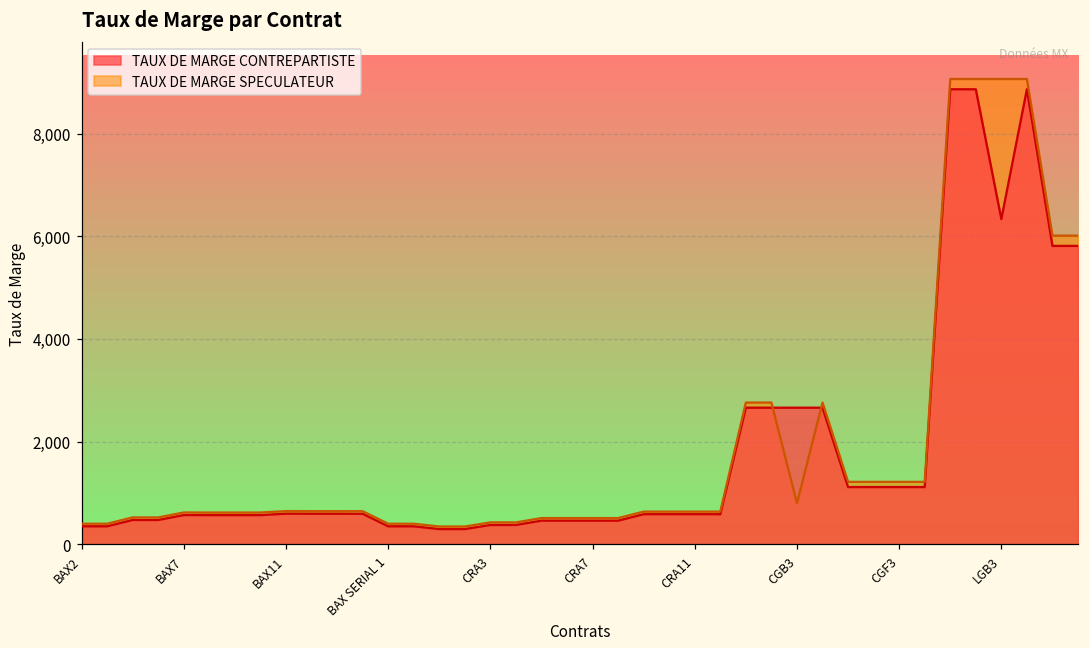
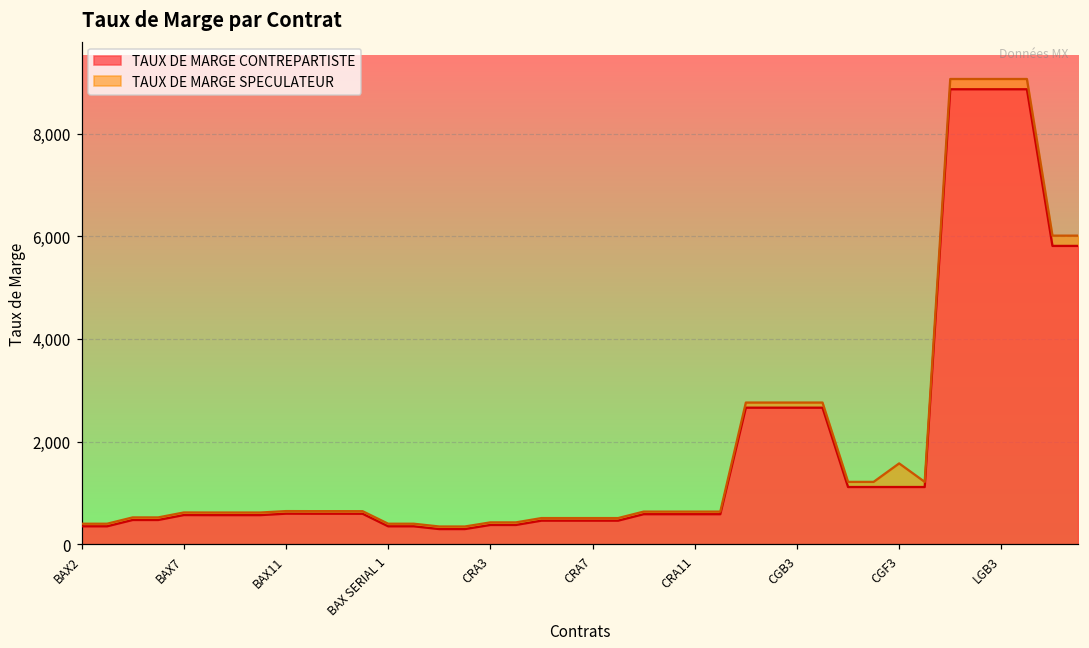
TAUX DE MARGE SPECULATEUR, CGB3: 800 -> 2,800
TAUX DE MARGE SPECULATEUR, CGF3: 1,200 -> 1,600
TAUX DE MARGE CONTREPARTISTE, LGB3: 6,300 -> 8,900
